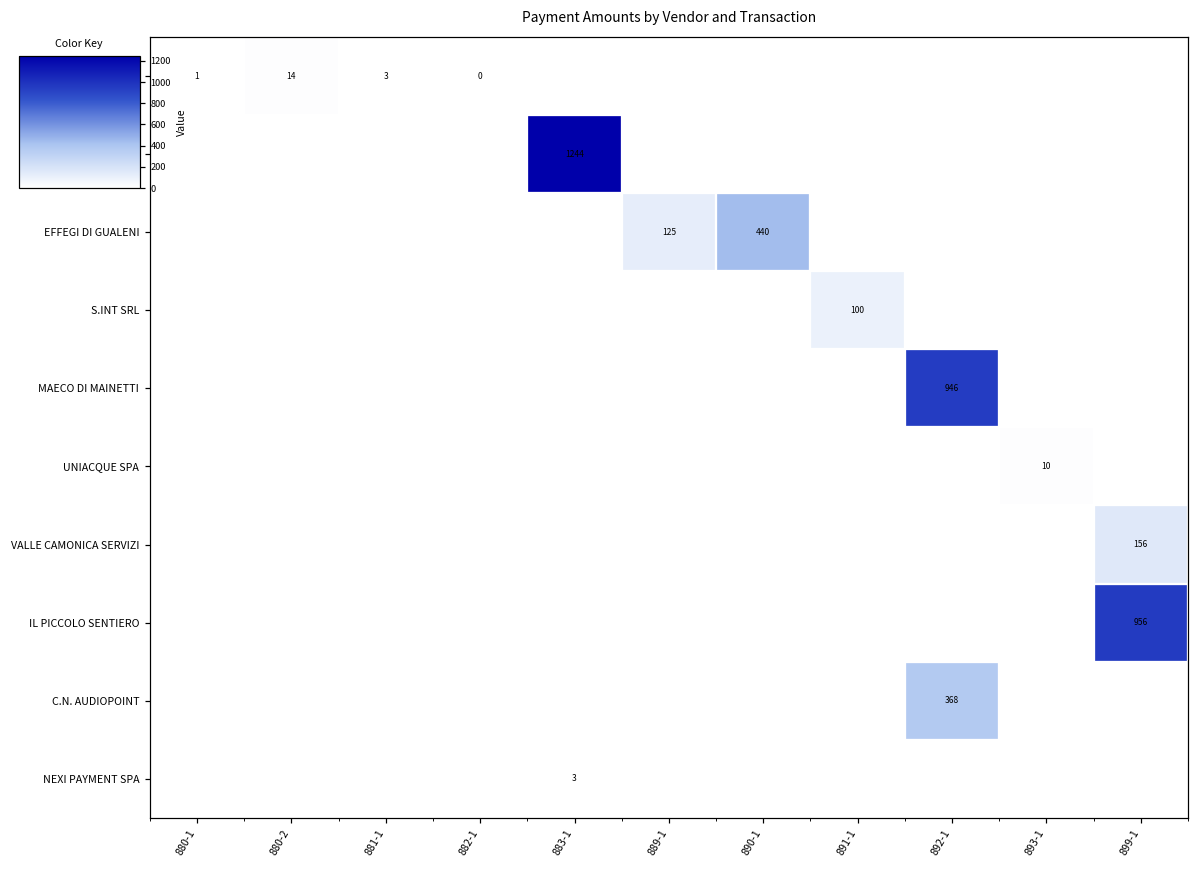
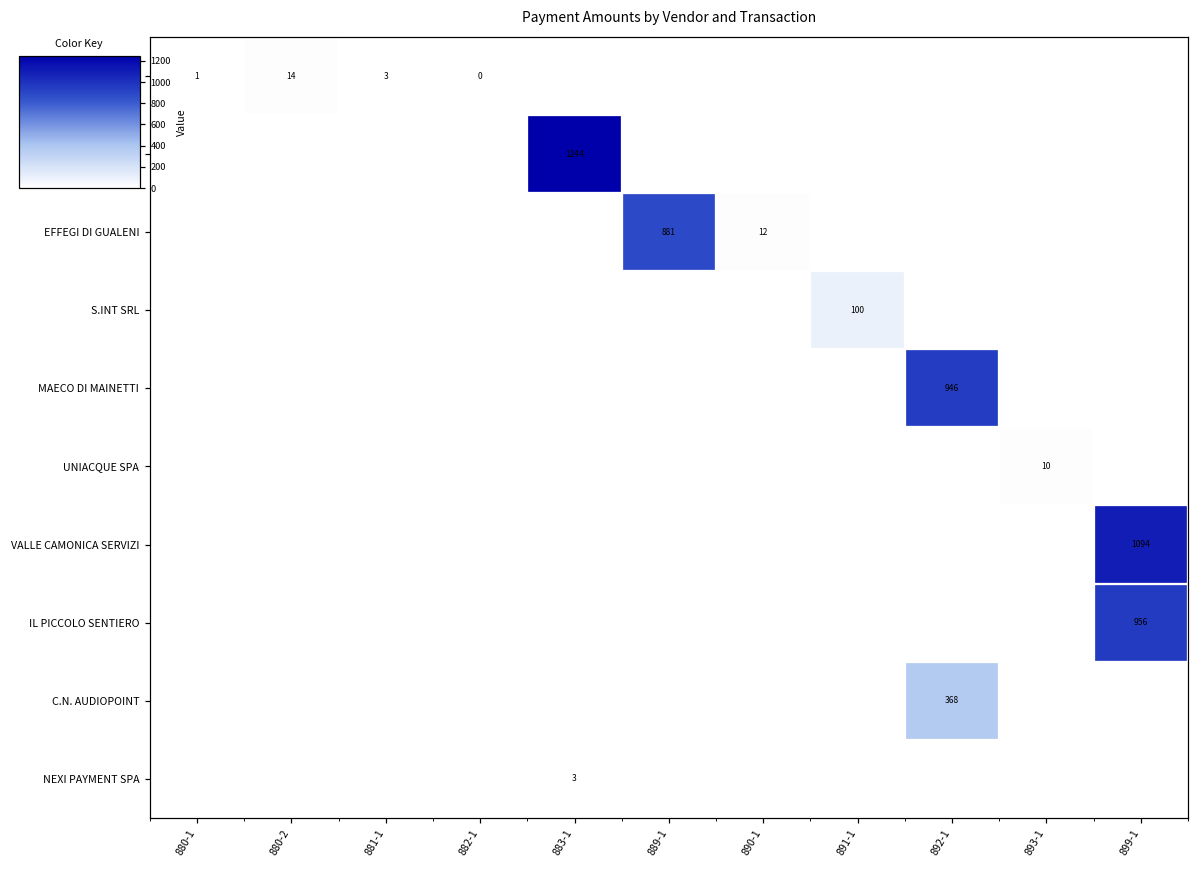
EFFEGI DI GUALENI, 889-1: 125 -> 881
EFFEGI DI GUALENI, 890-1: 440 -> 12
VALLE CAMONICA SERVIZI, 899-1: 156 -> 1094
